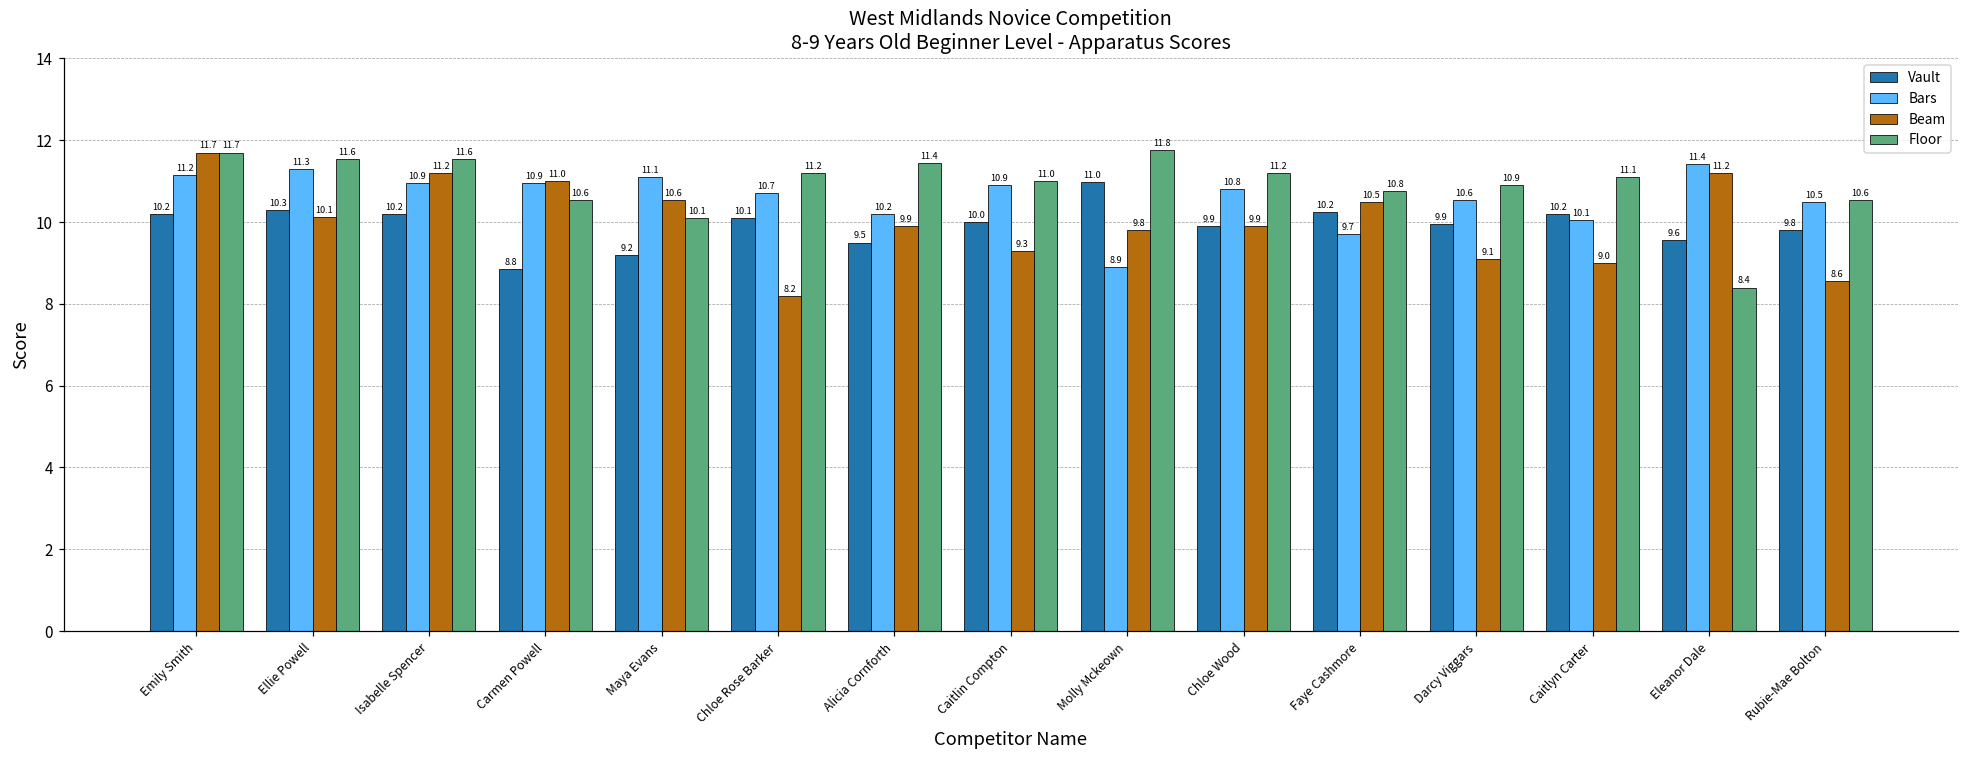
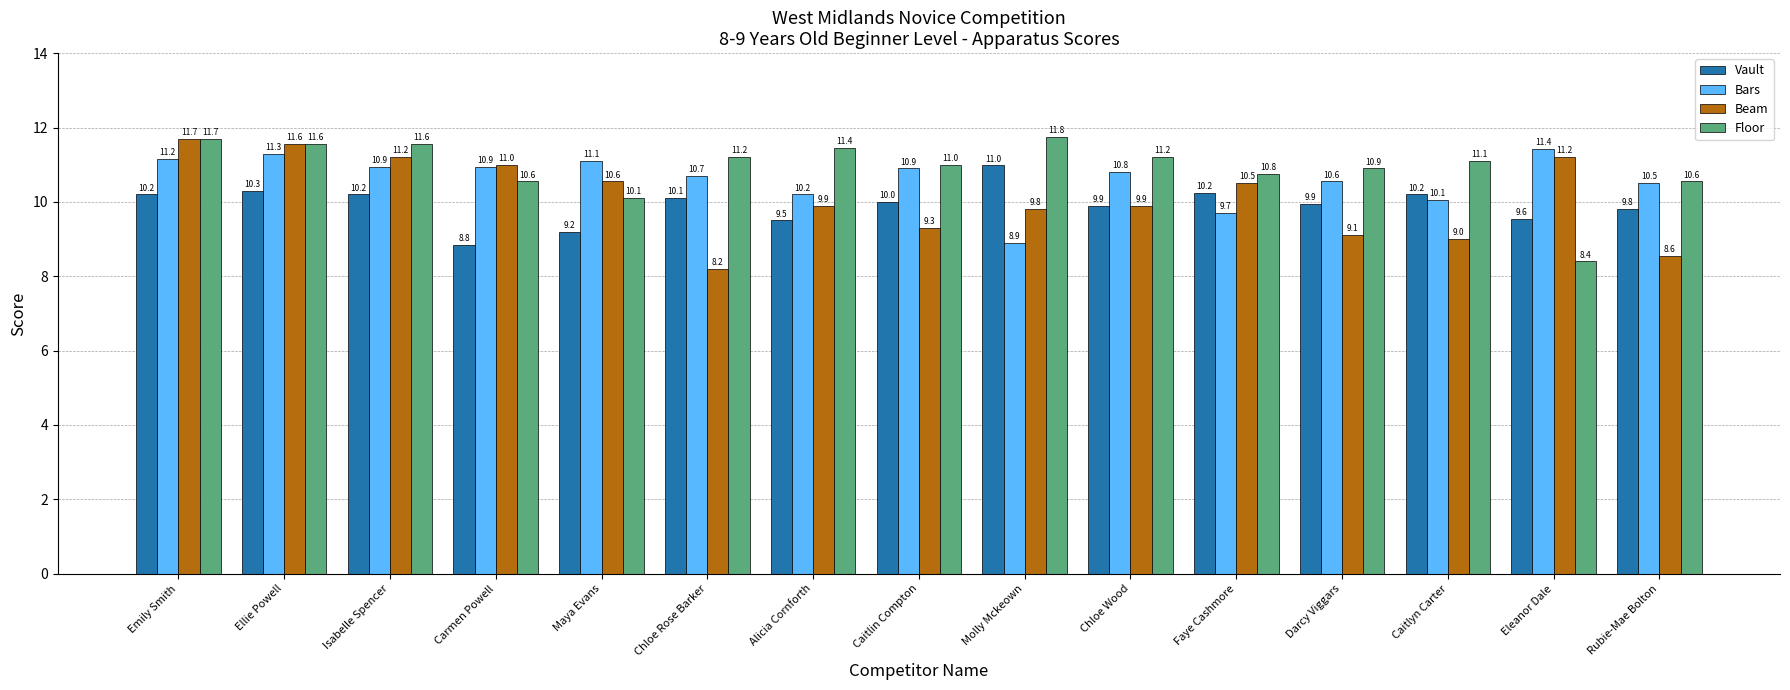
Beam, Ellie Powell: 10.1 -> 11.6
